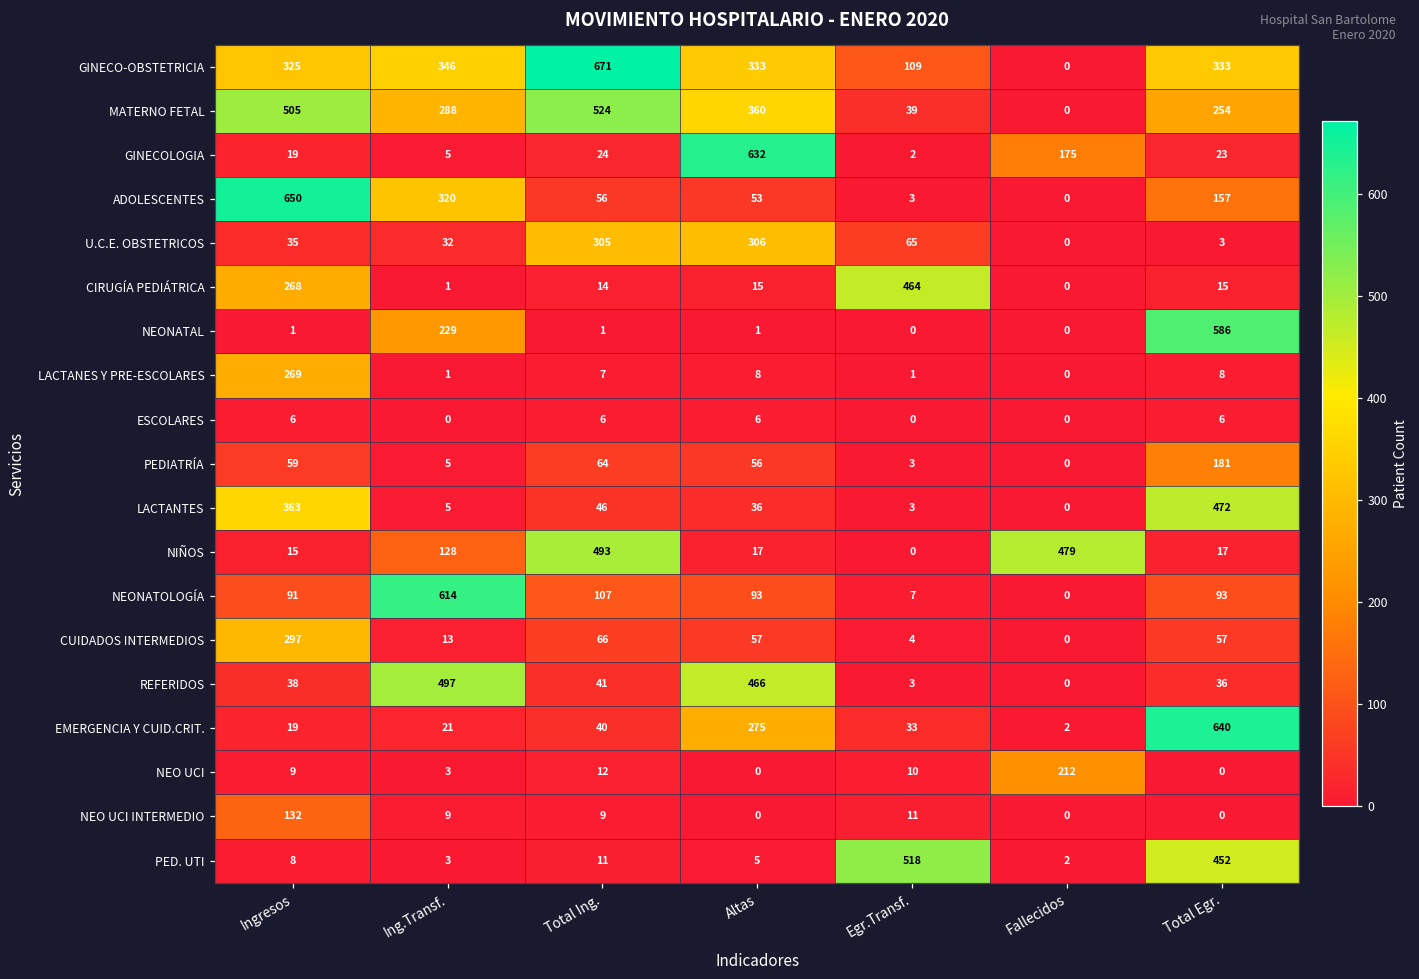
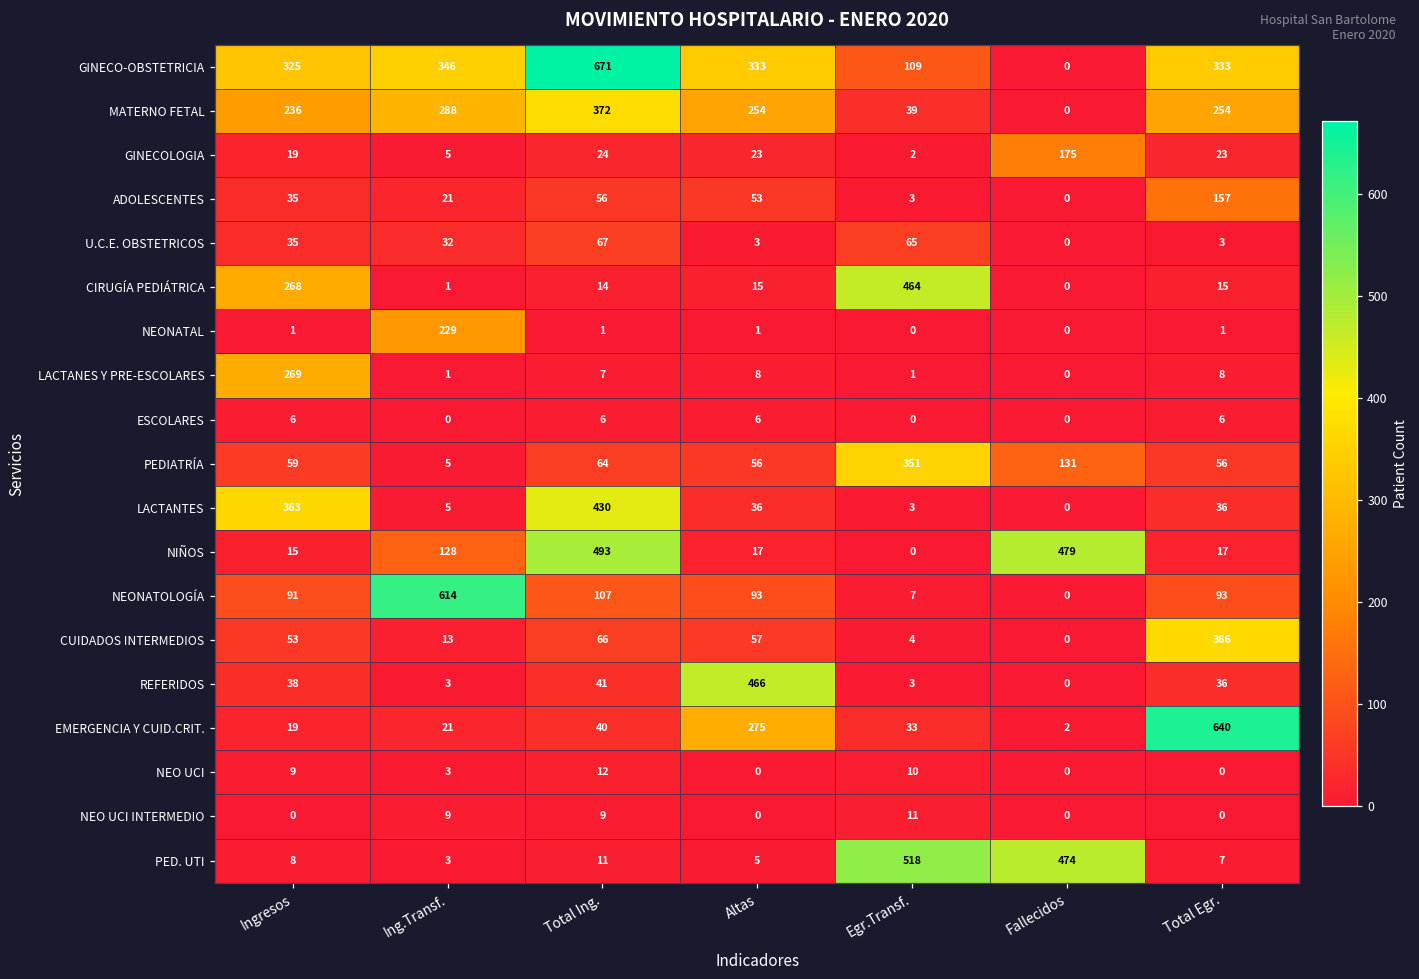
MATERNO FETAL, Ingresos: 505 -> 236
MATERNO FETAL, Total Ing.: 524 -> 372
MATERNO FETAL, Altas: 360 -> 254
GINECOLOGIA, Altas: 632 -> 23
ADOLESCENTES, Ingresos: 650 -> 35
ADOLESCENTES, Ing.Transf.: 320 -> 21
U.C.E. OBSTETRICOS, Total Ing.: 305 -> 67
U.C.E. OBSTETRICOS, Altas: 306 -> 3
NEONATAL, Total Egr.: 586 -> 1
PEDIATRÍA, Egr.Transf.: 3 -> 351
PEDIATRÍA, Fallecidos: 0 -> 131
PEDIATRÍA, Total Egr.: 181 -> 56
LACTANTES, Total Ing.: 46 -> 430
LACTANTES, Total Egr.: 472 -> 36
CUIDADOS INTERMEDIOS, Ingresos: 297 -> 53
CUIDADOS INTERMEDIOS, Total Egr.: 57 -> 366
REFERIDOS, Ing.Transf.: 497 -> 3
NEO UCI, Fallecidos: 212 -> 0
NEO UCI INTERMEDIO, Ingresos: 132 -> 0
PED. UTI, Fallecidos: 2 -> 474
PED. UTI, Total Egr.: 452 -> 7
